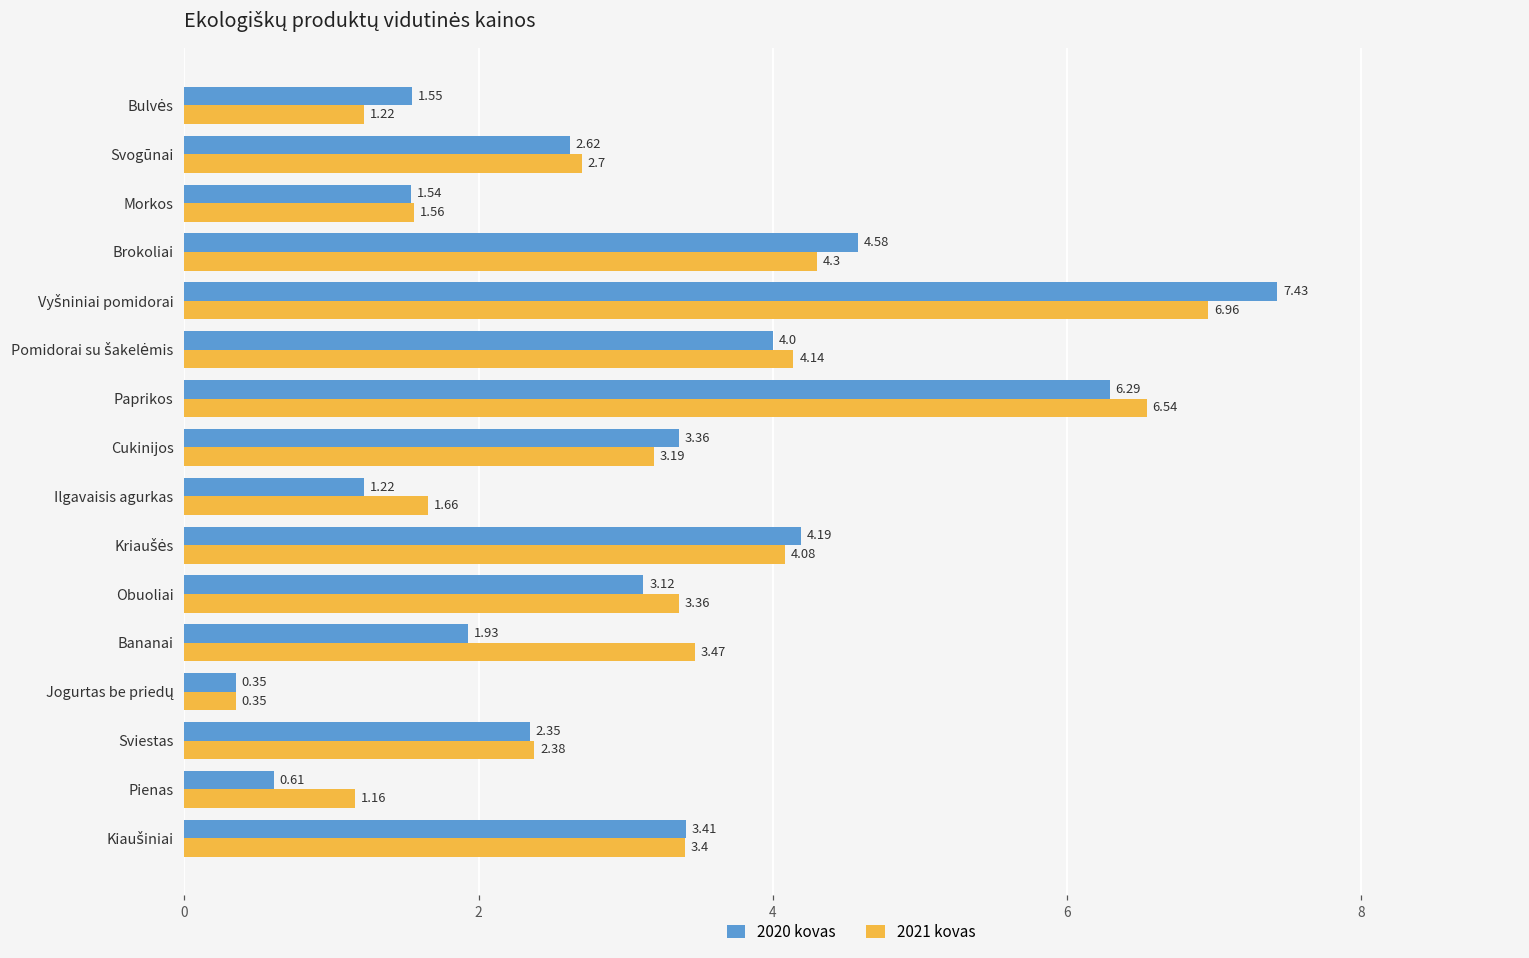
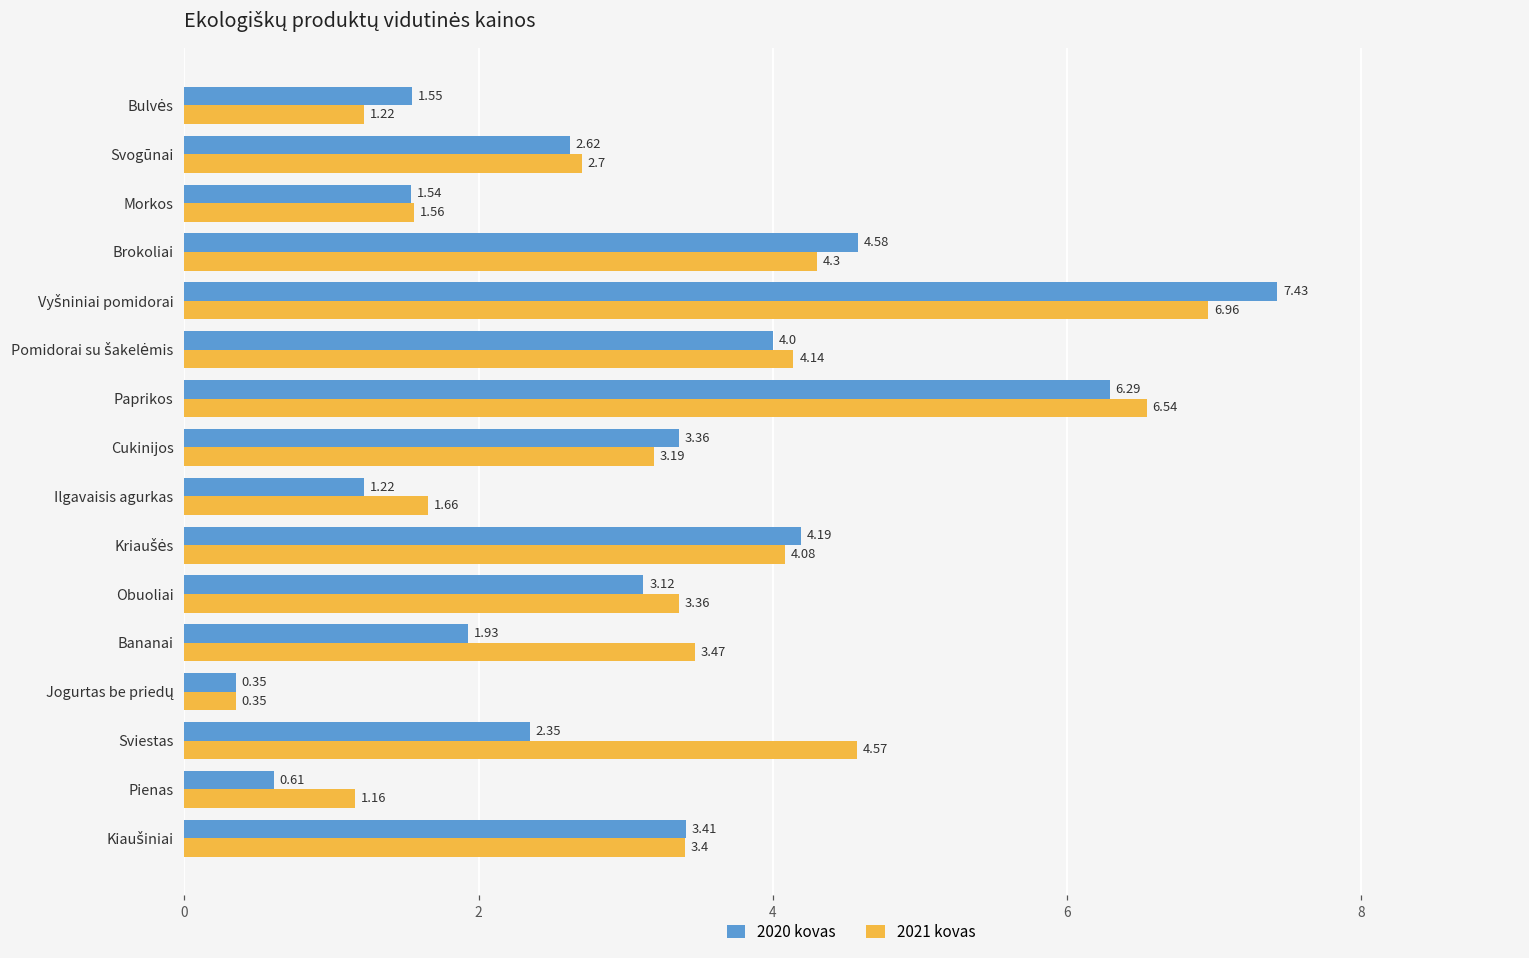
2021 kovas, Sviestas: 2.38 -> 4.57
